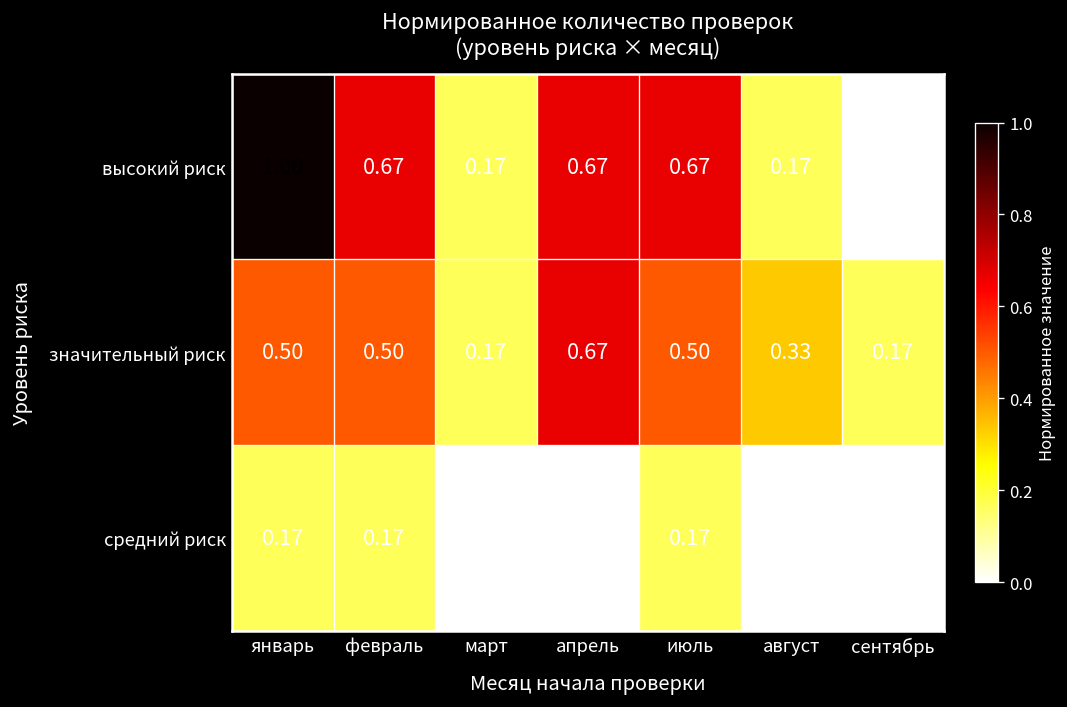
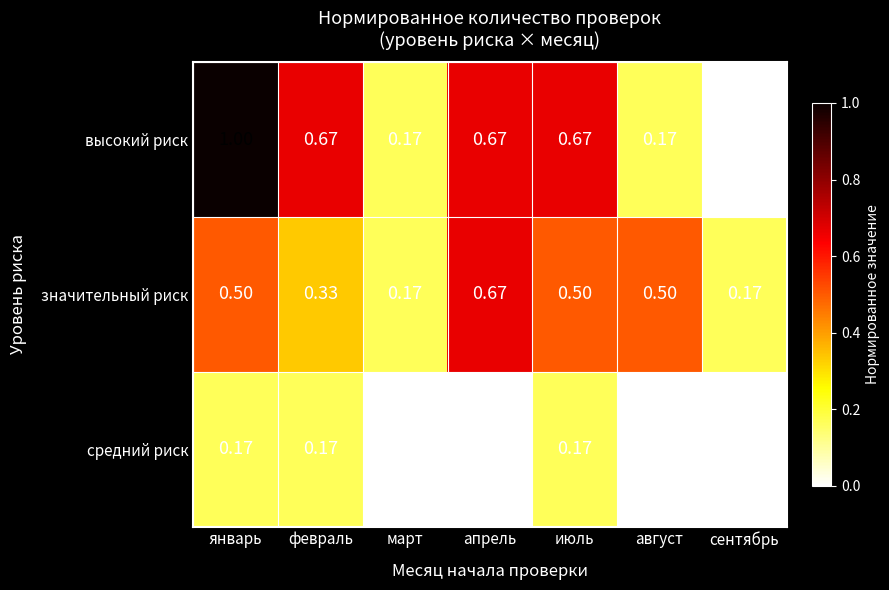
значительный риск, февраль: 0.50 -> 0.33
значительный риск, август: 0.33 -> 0.50
